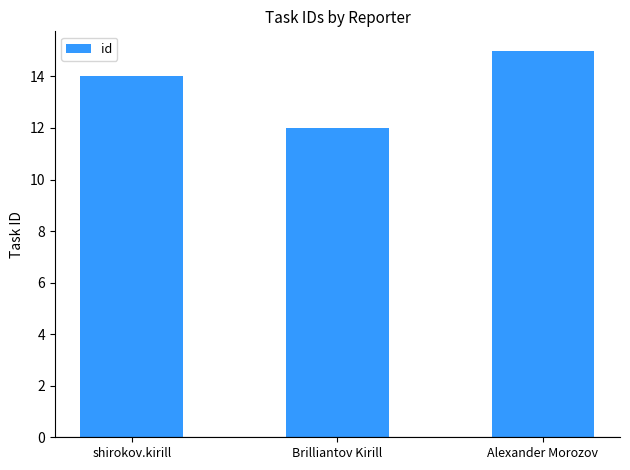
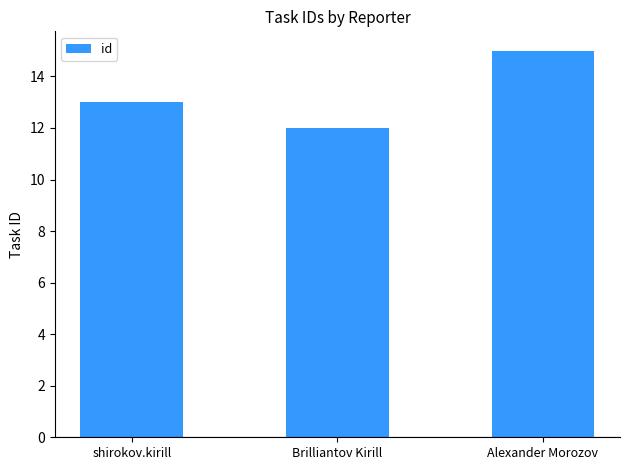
shirokov.kirill: 14 -> 13
